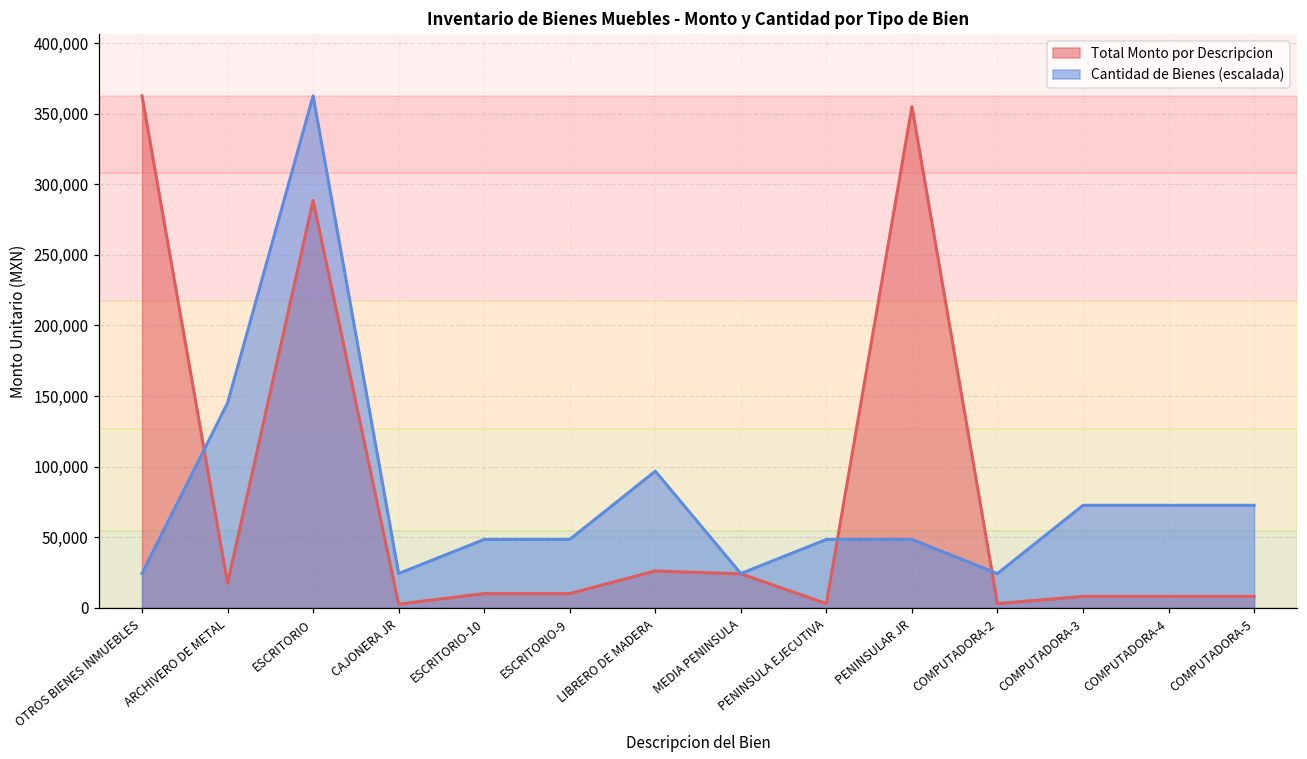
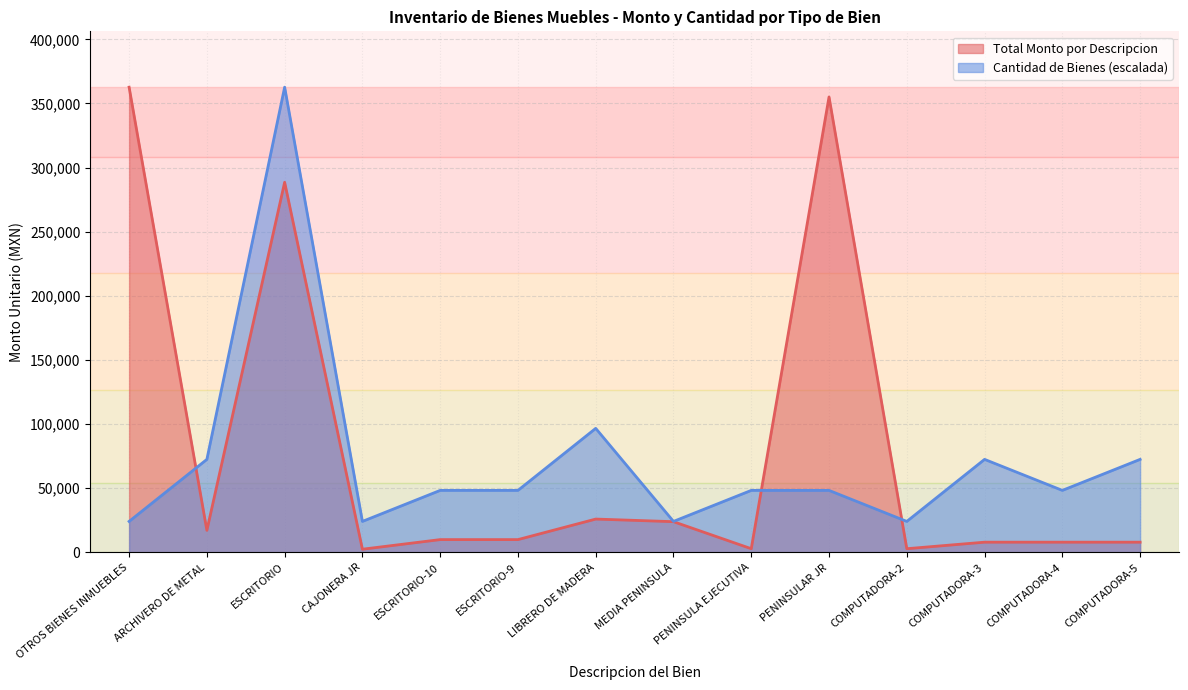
Cantidad de Bienes (escalada), ARCHIVERO DE METAL: 145,000 -> 73,000
Cantidad de Bienes (escalada), COMPUTADORA-4: 73,000 -> 48,000
